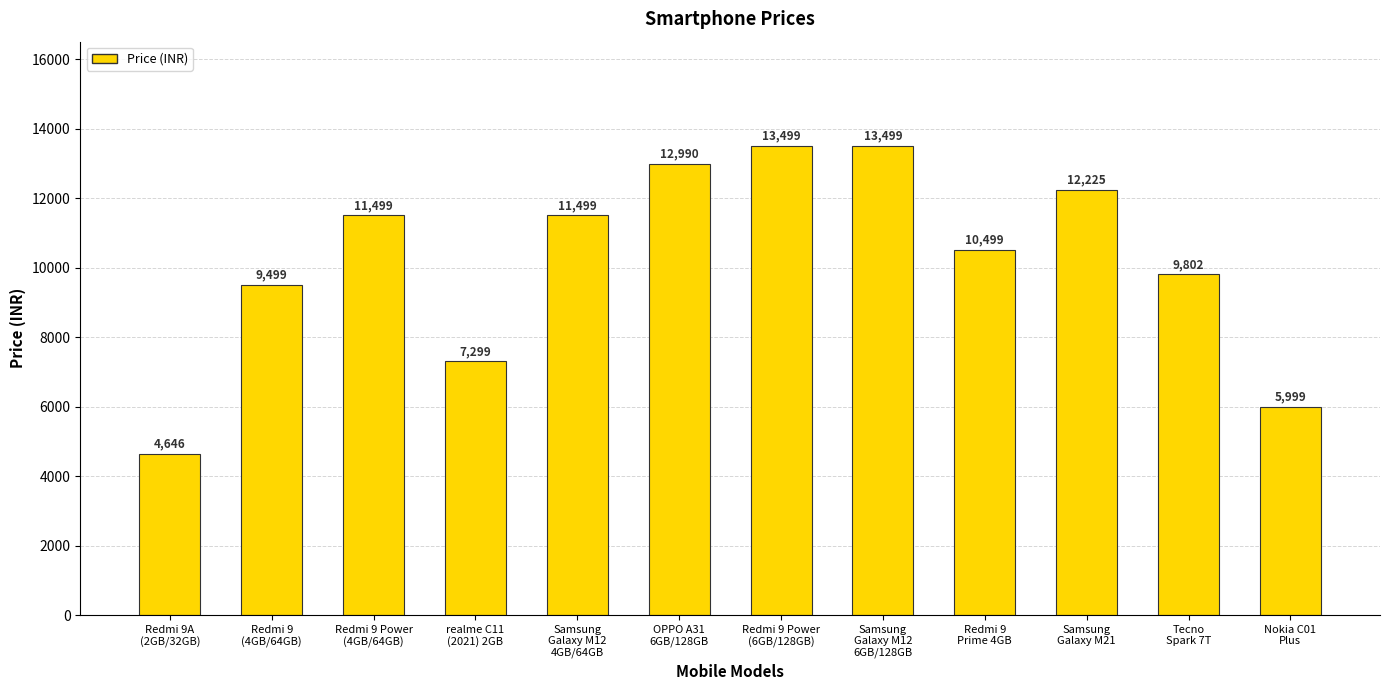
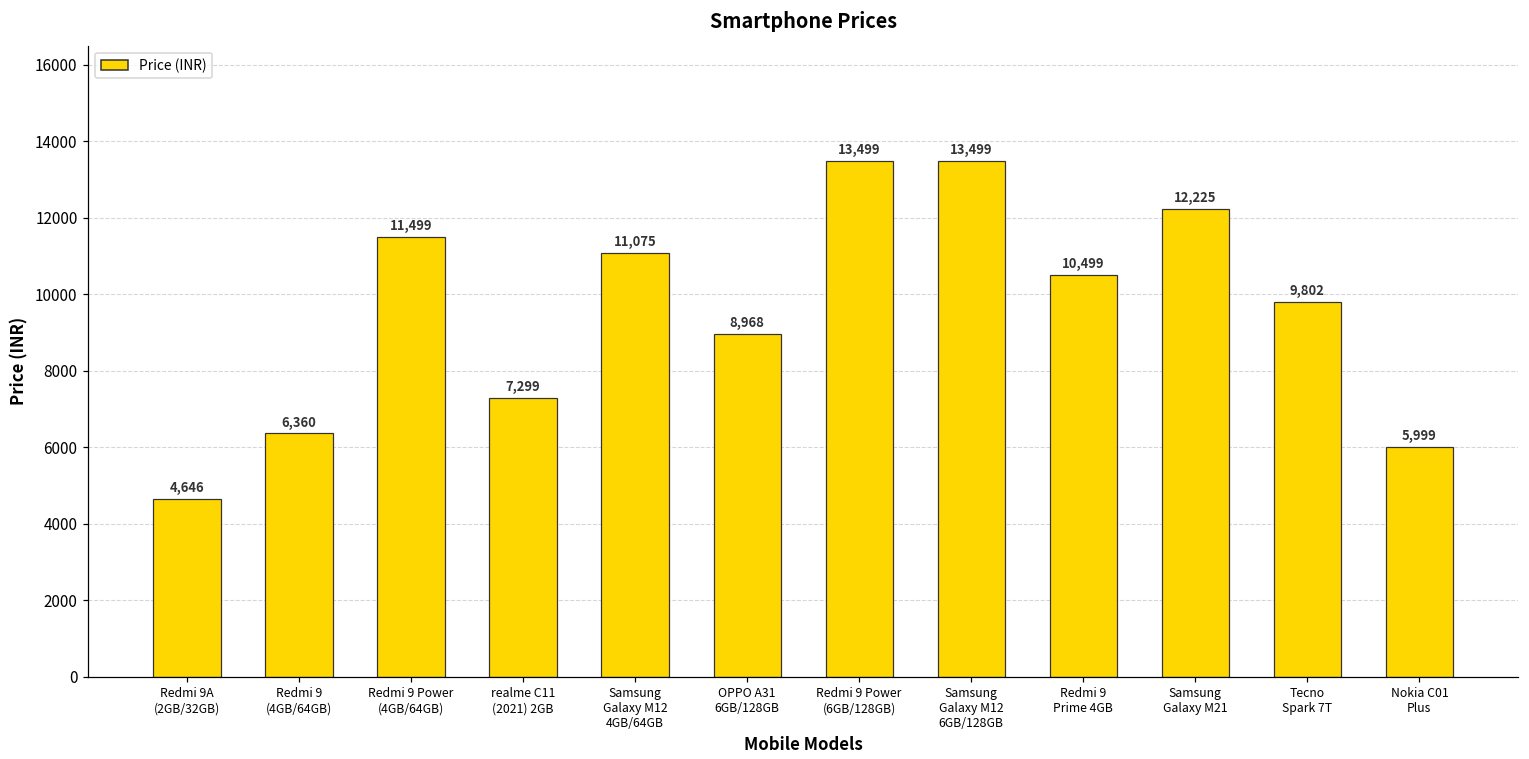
Redmi 9 (4GB/64GB): 9,499 -> 6,360
Samsung Galaxy M12 4GB/64GB: 11,499 -> 11,075
OPPO A31 6GB/128GB: 12,990 -> 8,968
